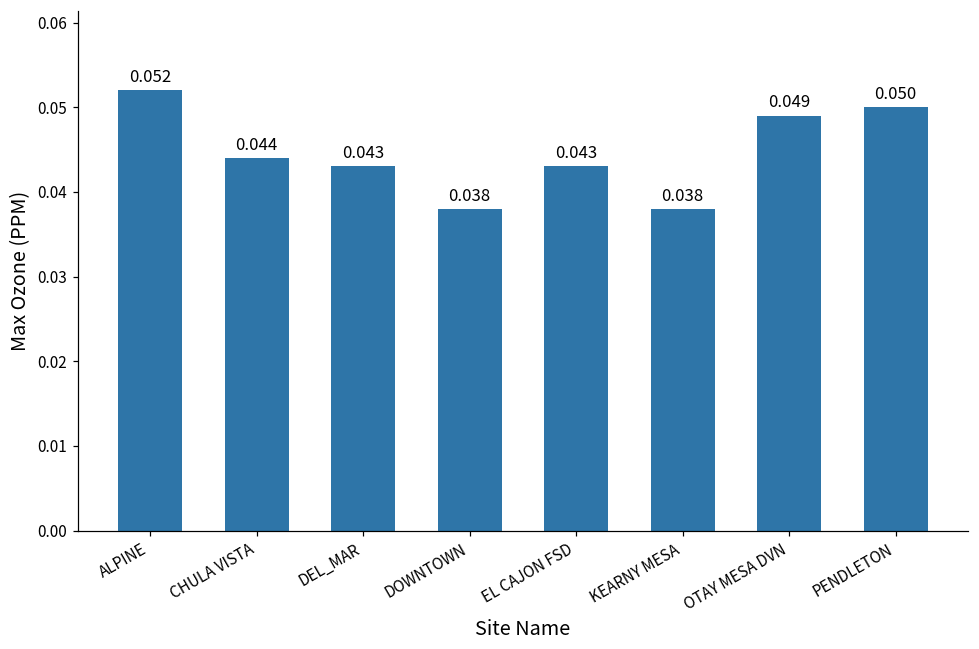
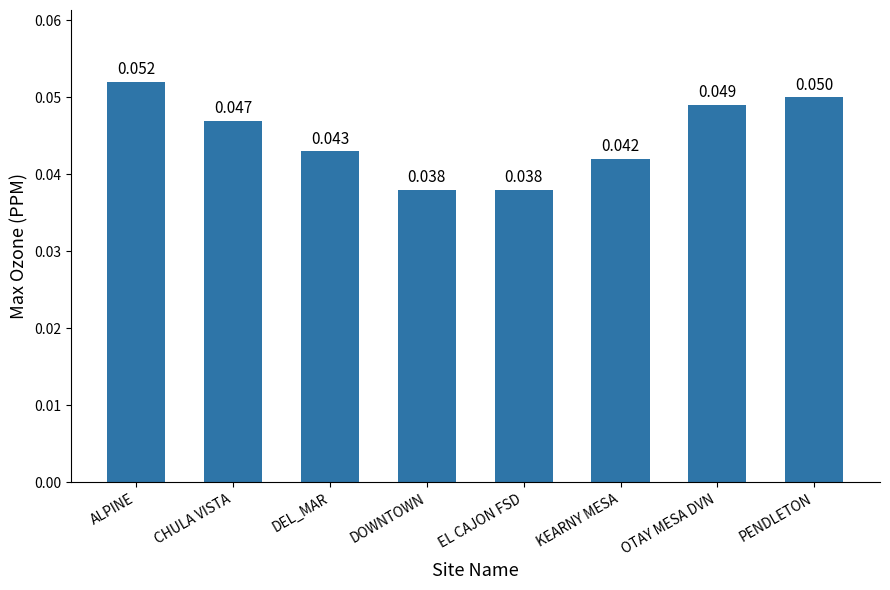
CHULA VISTA: 0.044 -> 0.047
EL CAJON FSD: 0.043 -> 0.038
KEARNY MESA: 0.038 -> 0.042
